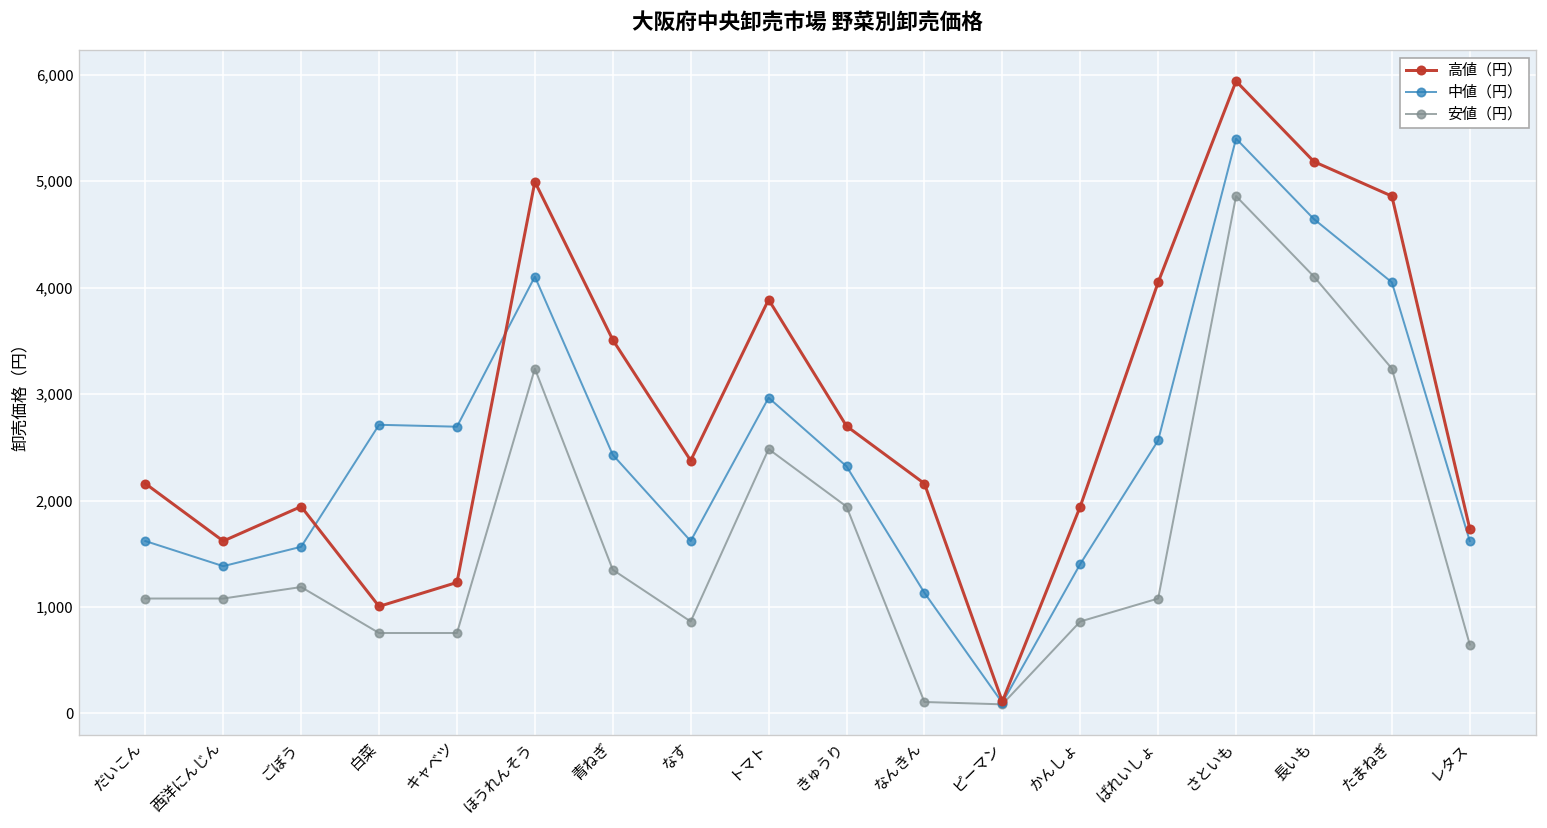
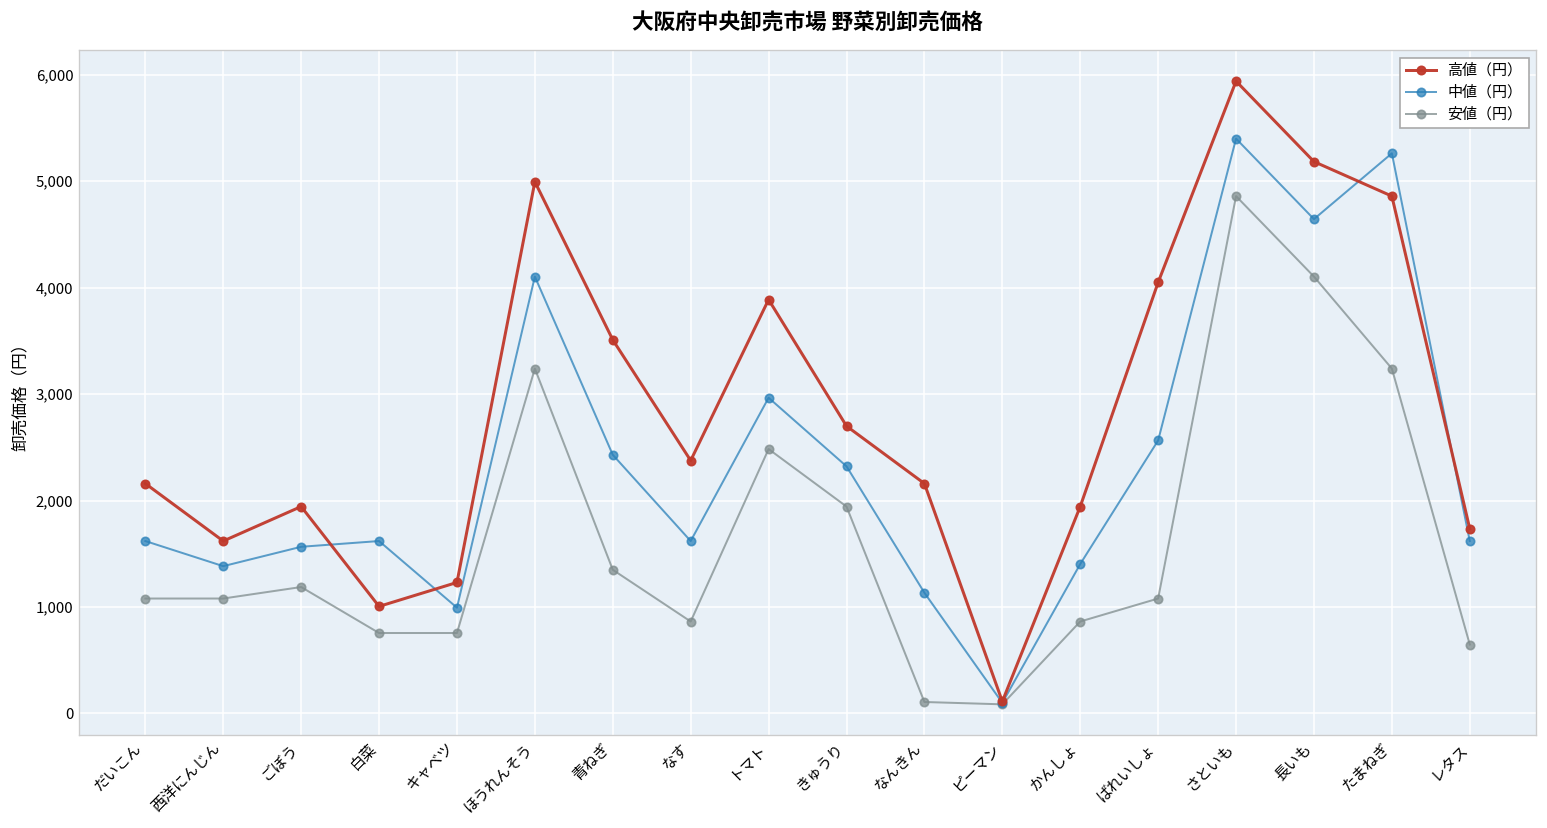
中値（円）, 白菜: 2,700 -> 1,600
中値（円）, キャベツ: 2,700 -> 1,000
中値（円）, たまねぎ: 4,100 -> 5,300
